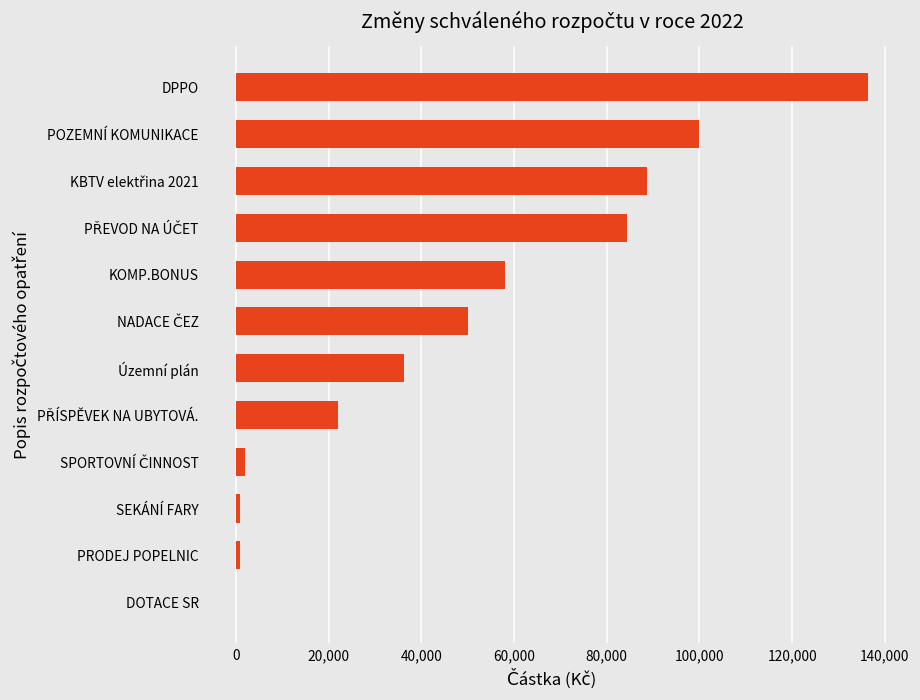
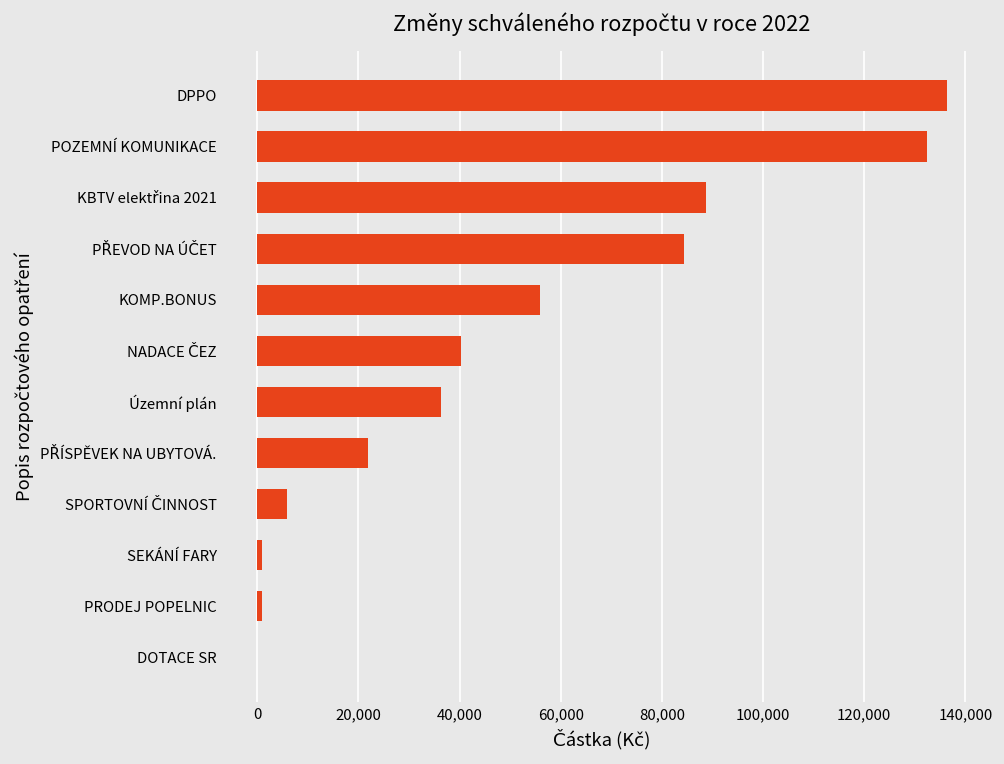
POZEMNÍ KOMUNIKACE: 100,000 -> 132,000
KOMP.BONUS: 58,000 -> 56,000
NADACE ČEZ: 50,000 -> 40,000
SPORTOVNÍ ČINNOST: 2,000 -> 6,000
